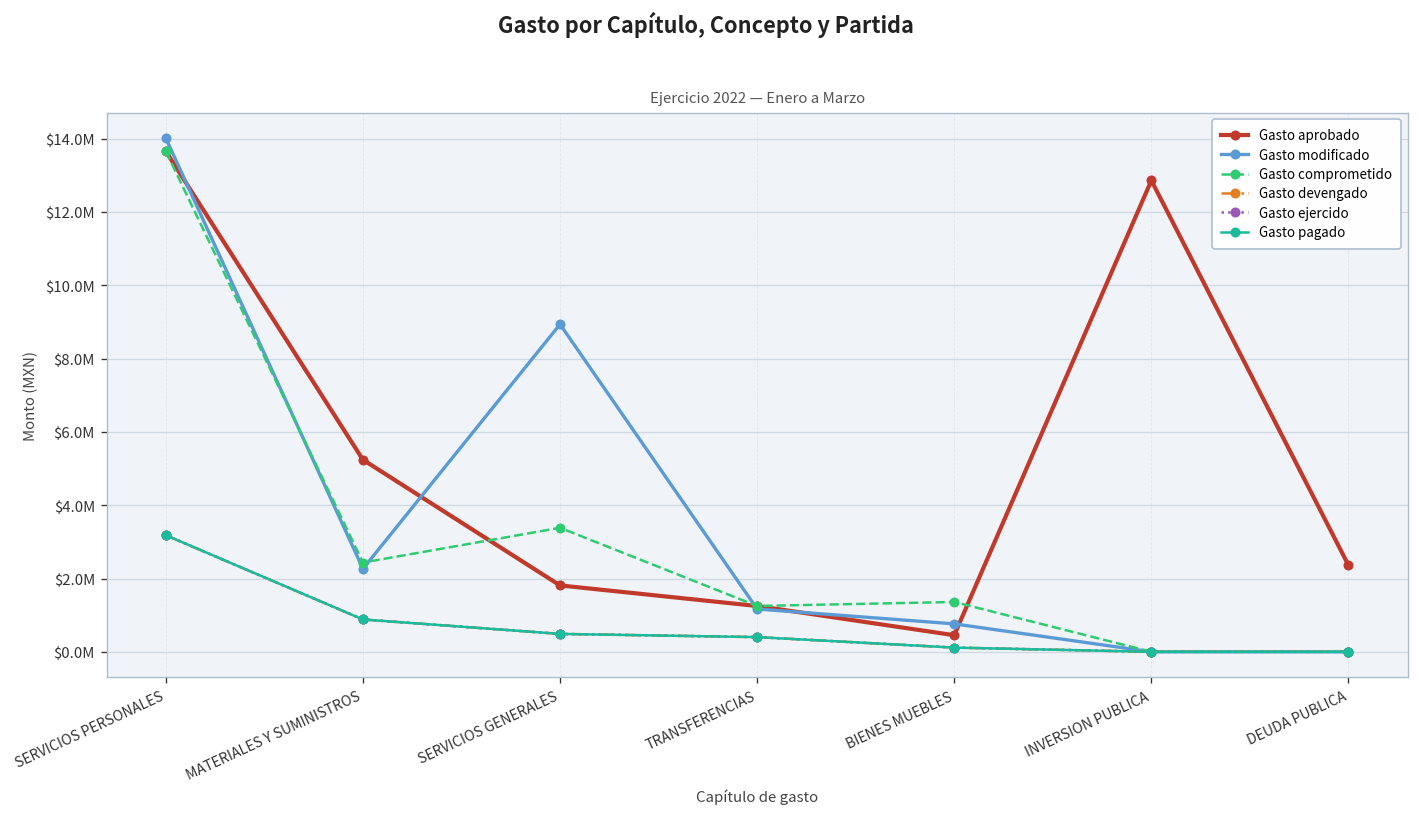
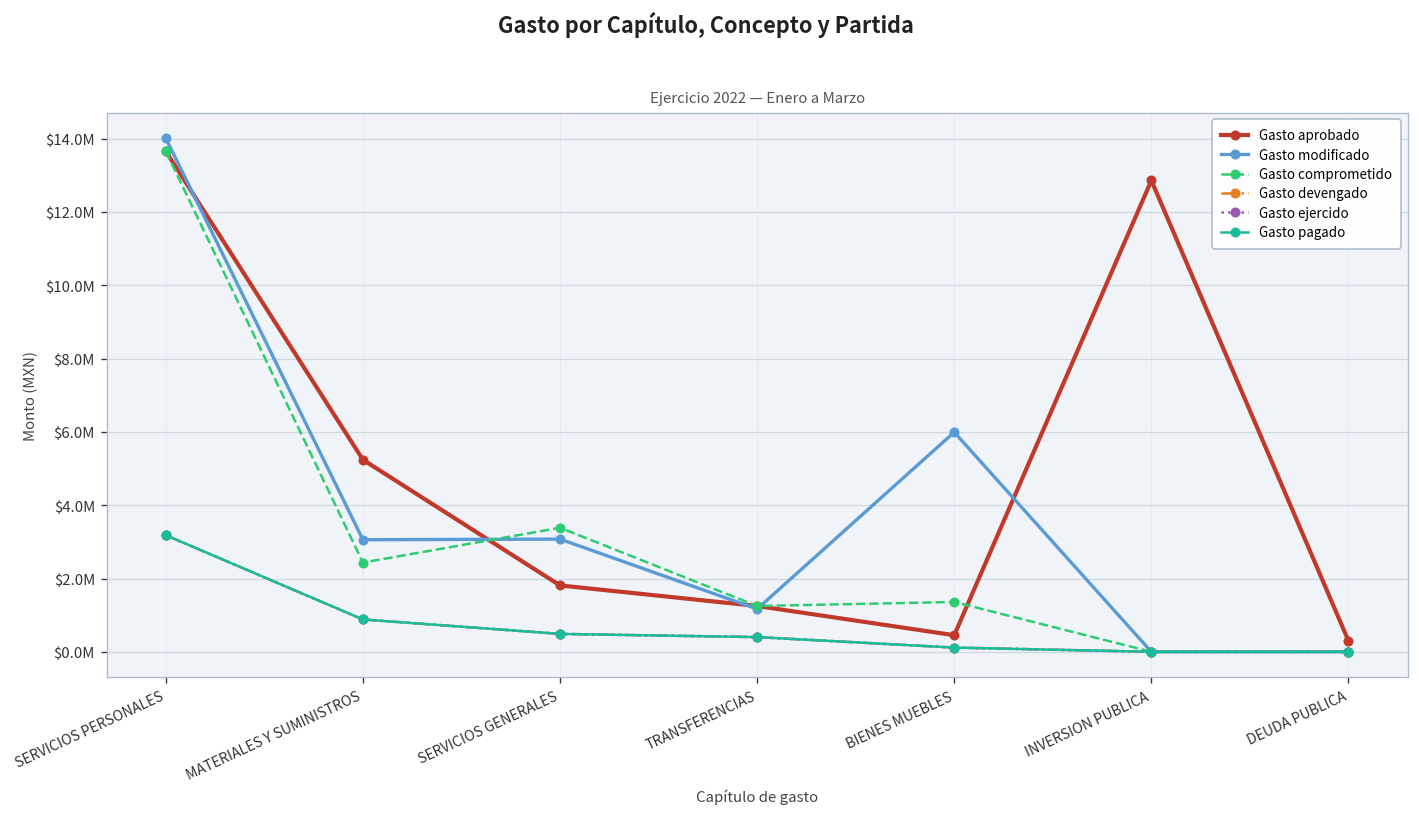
Gasto modificado, MATERIALES Y SUMINISTROS: $2300000 -> $3100000
Gasto modificado, SERVICIOS GENERALES: $8900000 -> $3100000
Gasto modificado, BIENES MUEBLES: $800000 -> $6000000
Gasto aprobado, DEUDA PUBLICA: $2400000 -> $300000
